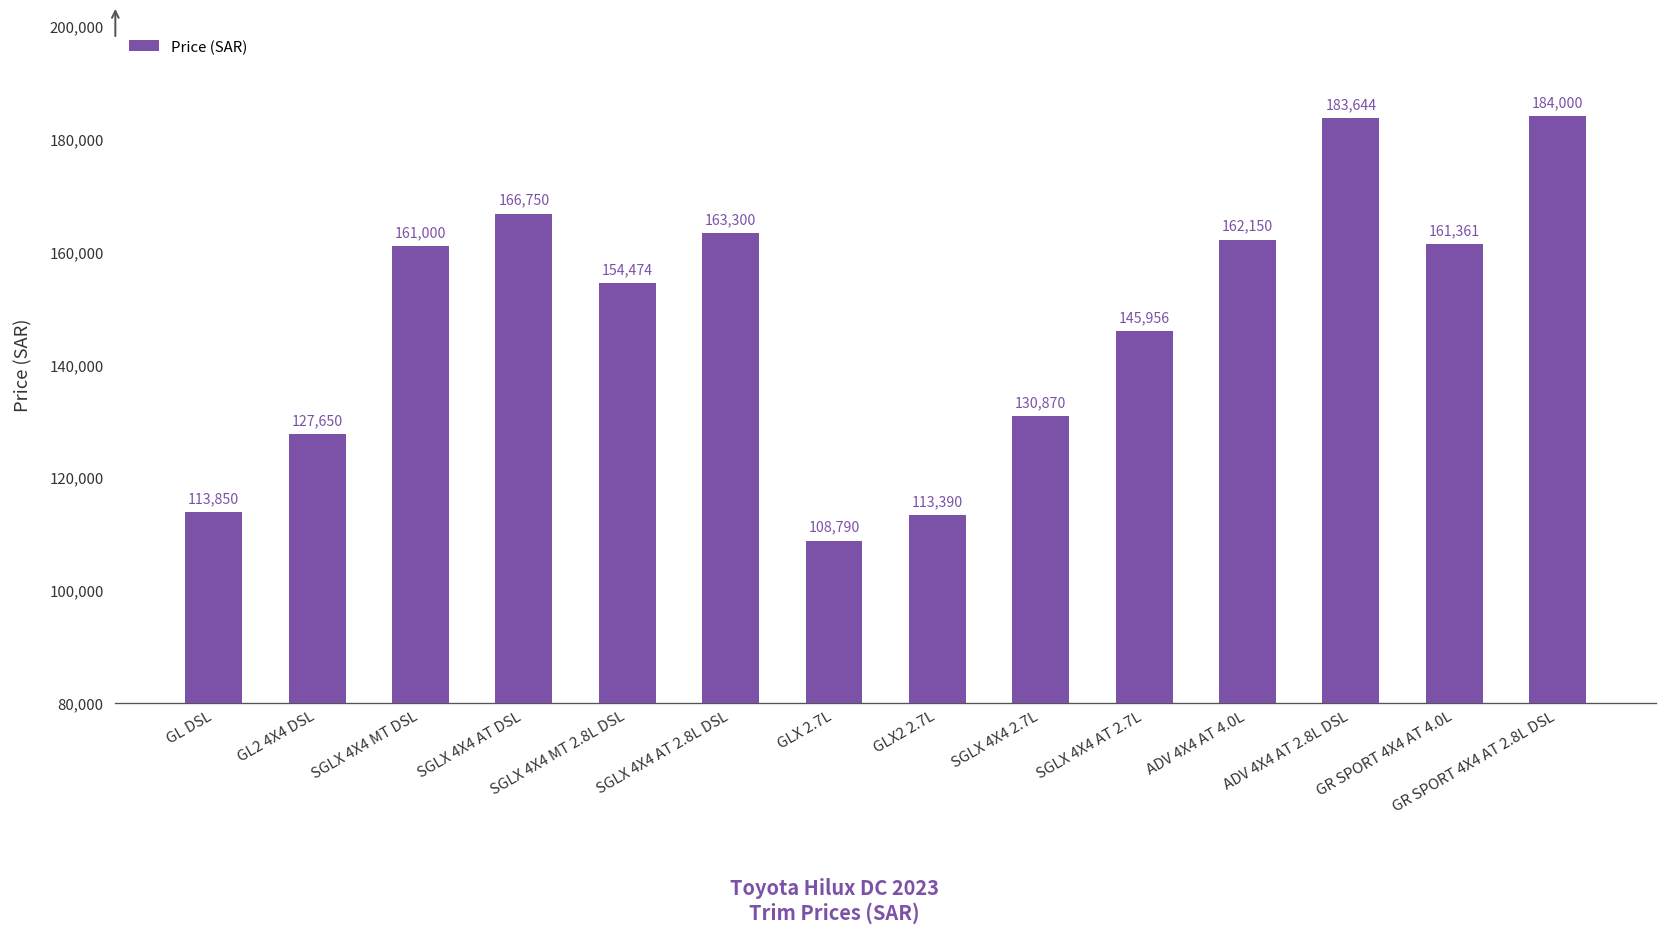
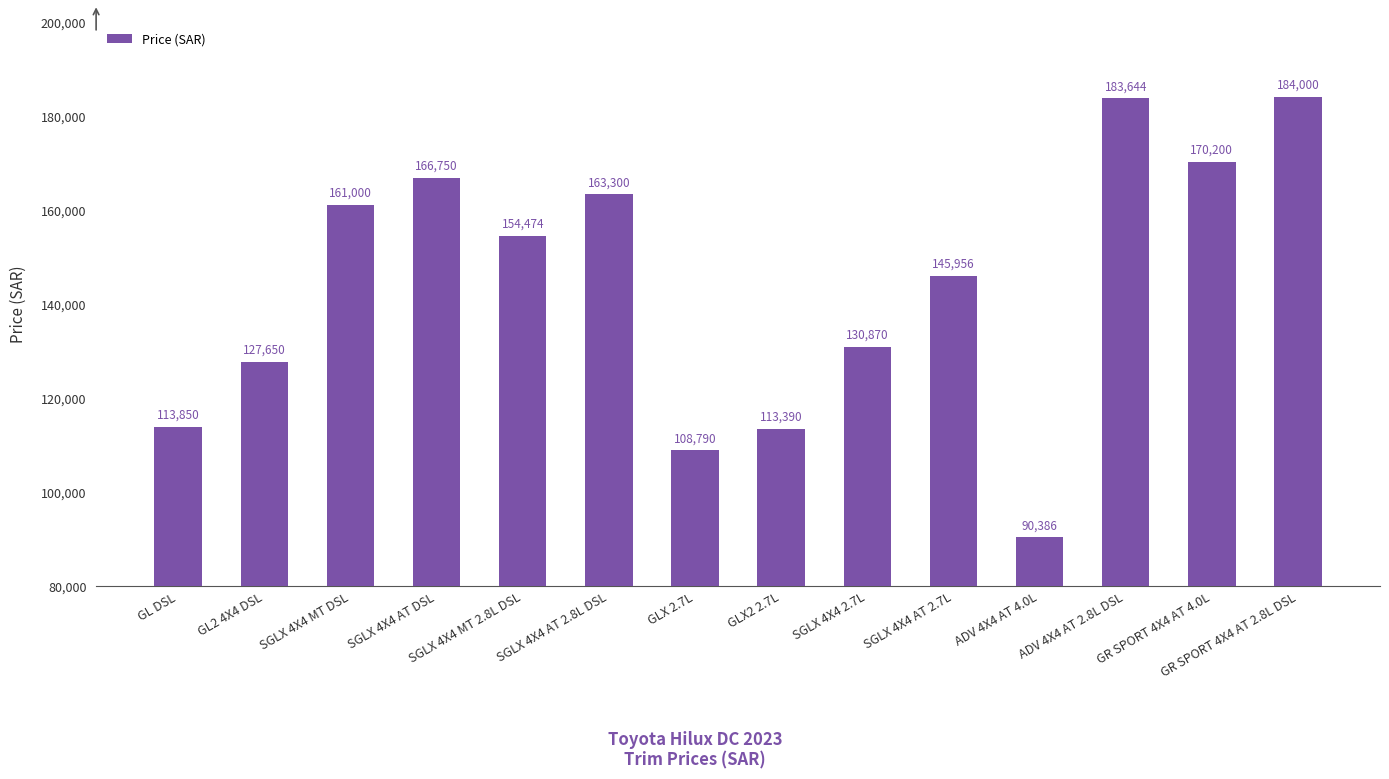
ADV 4X4 AT 4.0L: 162,150 -> 90,386
GR SPORT 4X4 AT 4.0L: 161,361 -> 170,200
